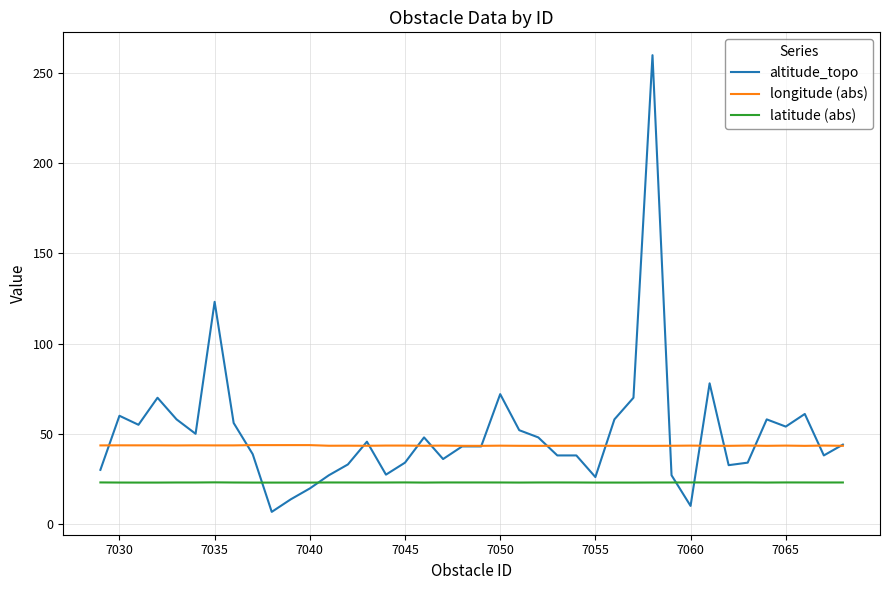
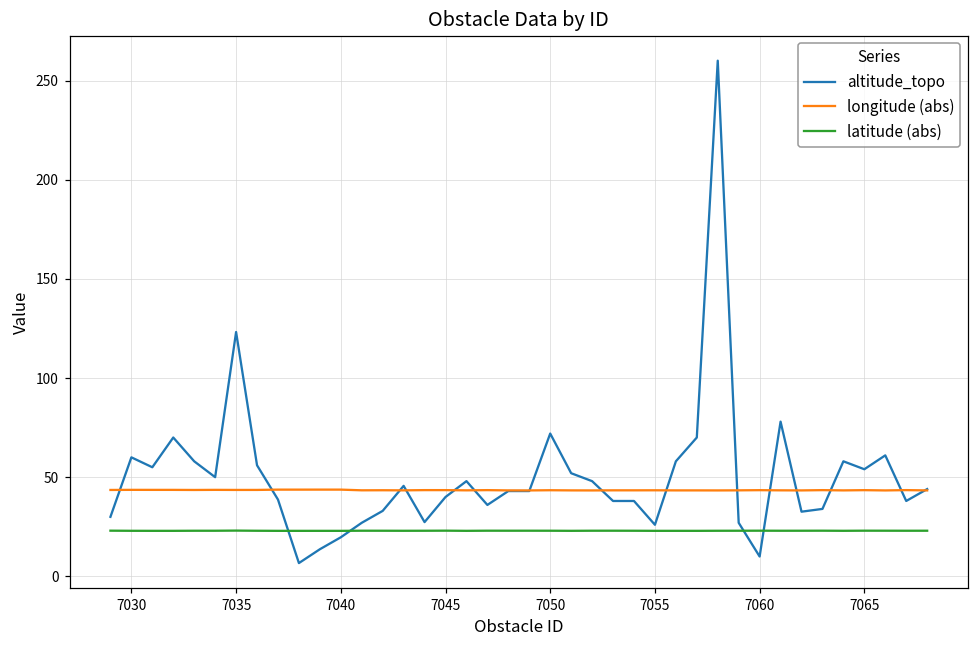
altitude_topo, 7045: 34 -> 40
